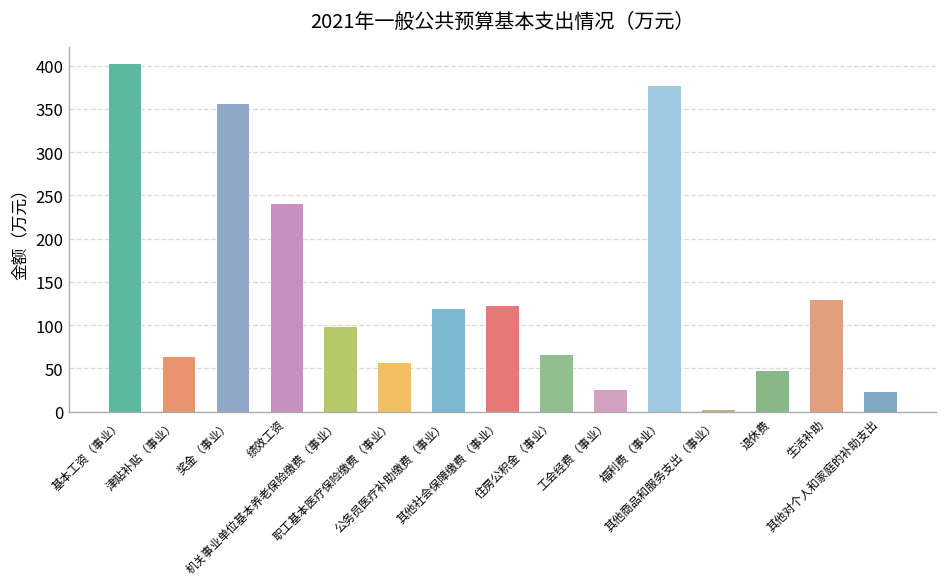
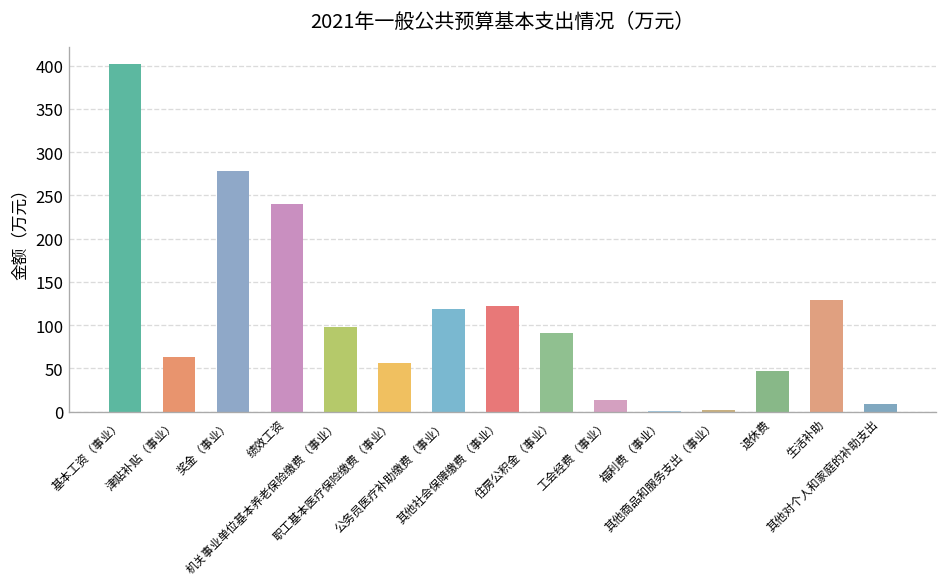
奖金（事业）: 360 -> 280
住房公积金（事业）: 70 -> 90
工会经费（事业）: 30 -> 10
福利费（事业）: 380 -> 0
其他对个人和家庭的补助支出: 20 -> 10
